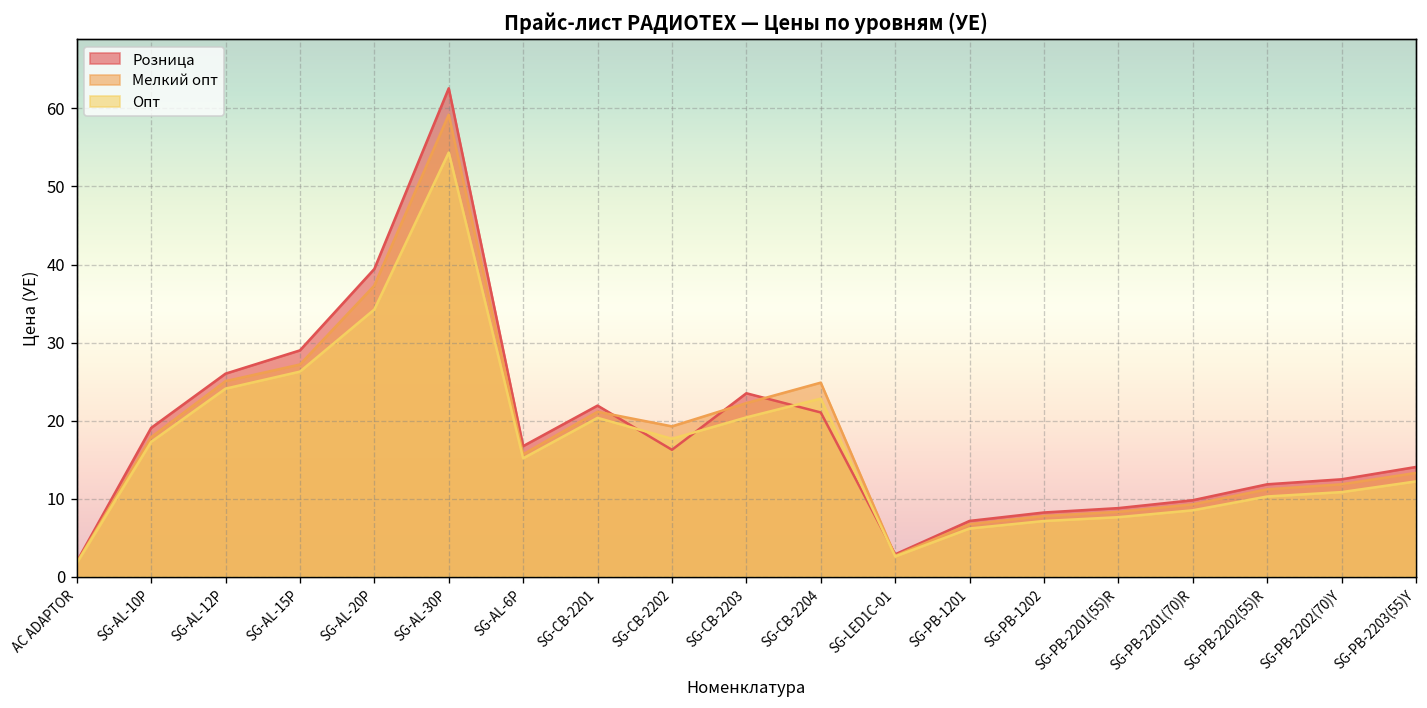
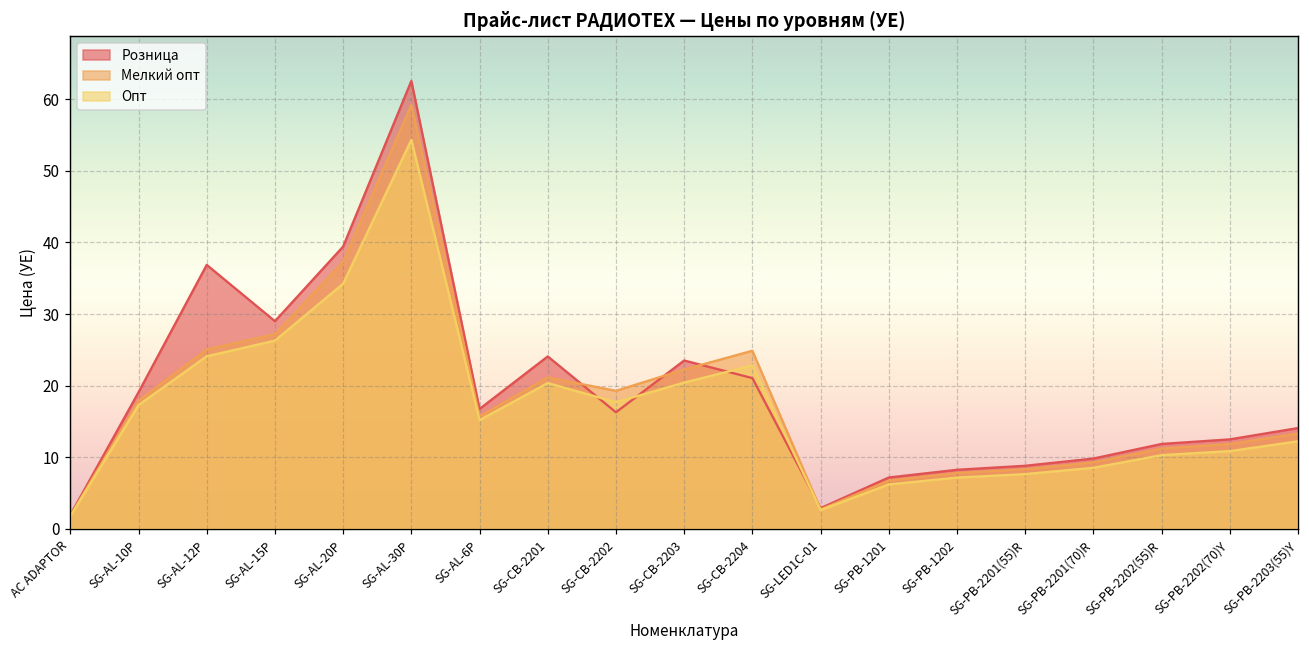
Розница, SG-AL-12P: 26 -> 37
Розница, SG-CB-2201: 22 -> 24
